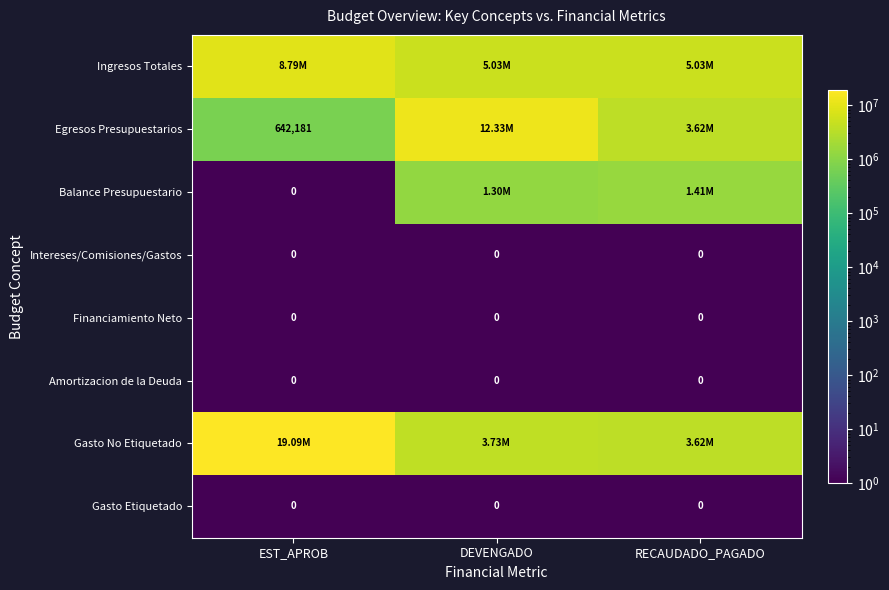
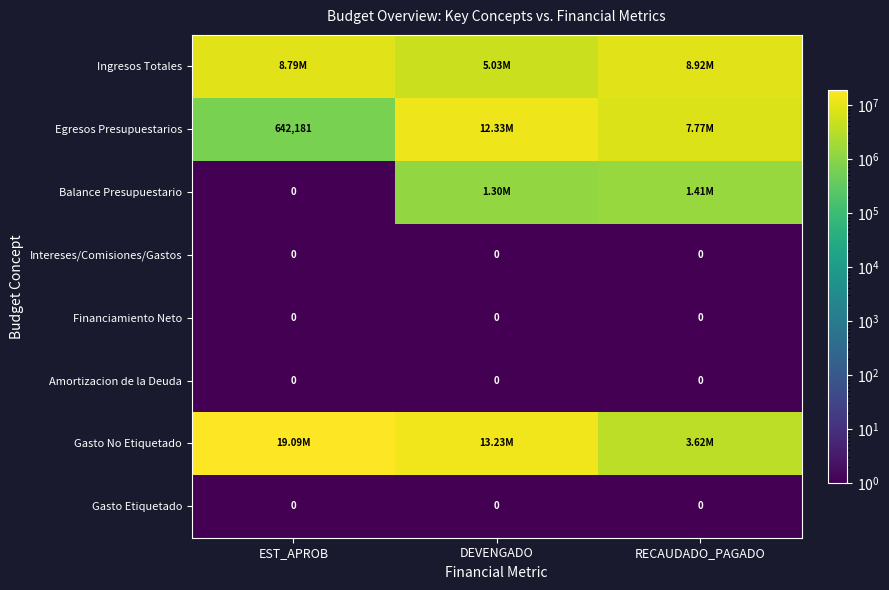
Ingresos Totales, RECAUDADO_PAGADO: 5.03M -> 8.92M
Egresos Presupuestarios, RECAUDADO_PAGADO: 3.62M -> 7.77M
Gasto No Etiquetado, DEVENGADO: 3.73M -> 13.23M
